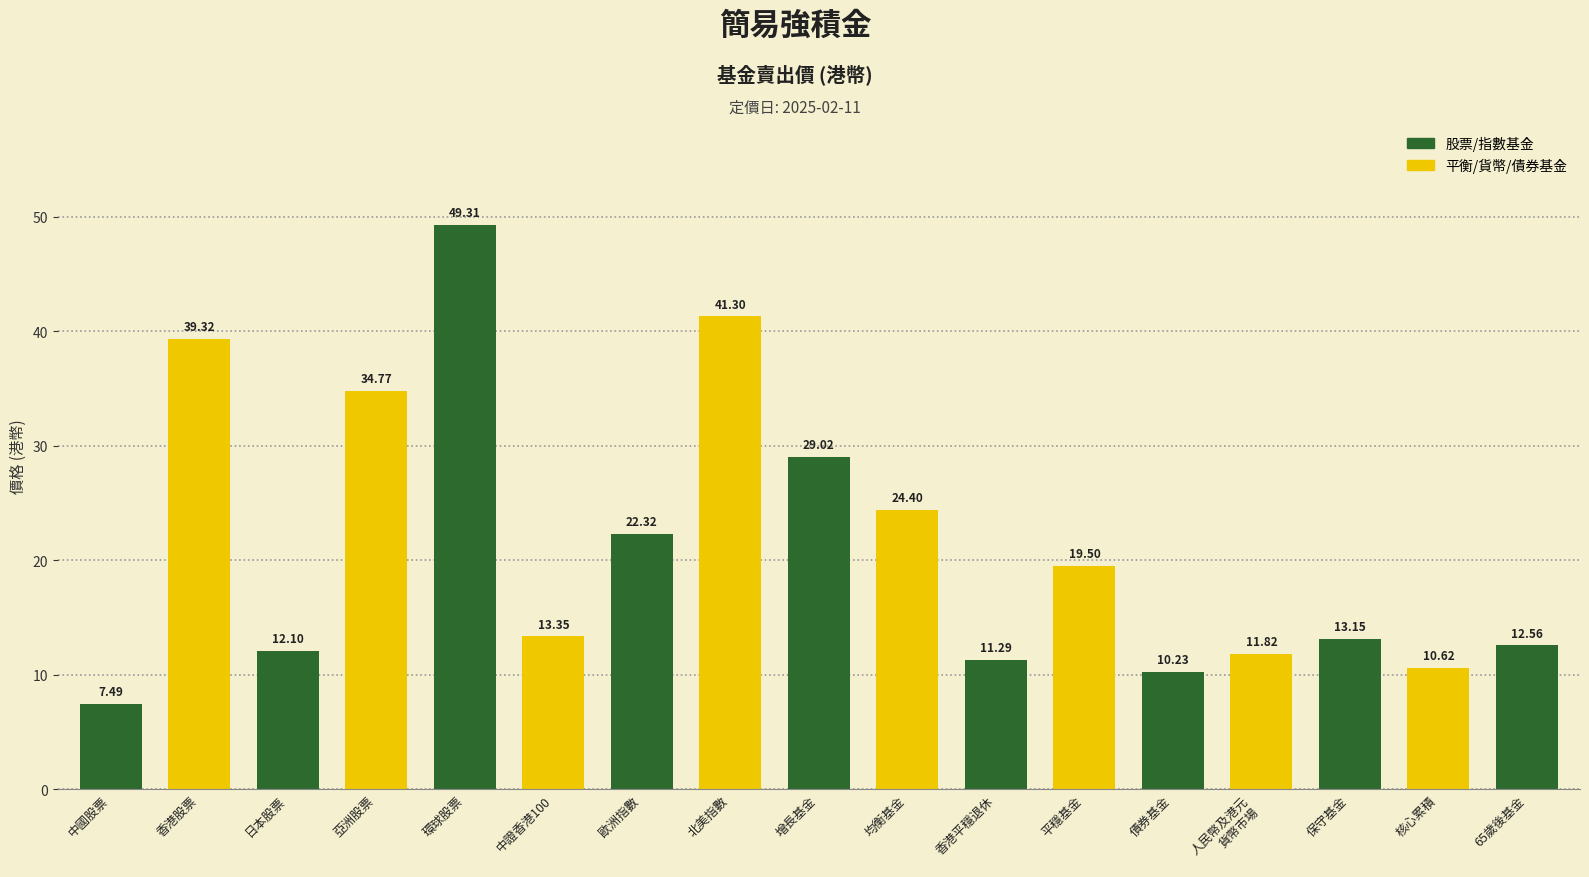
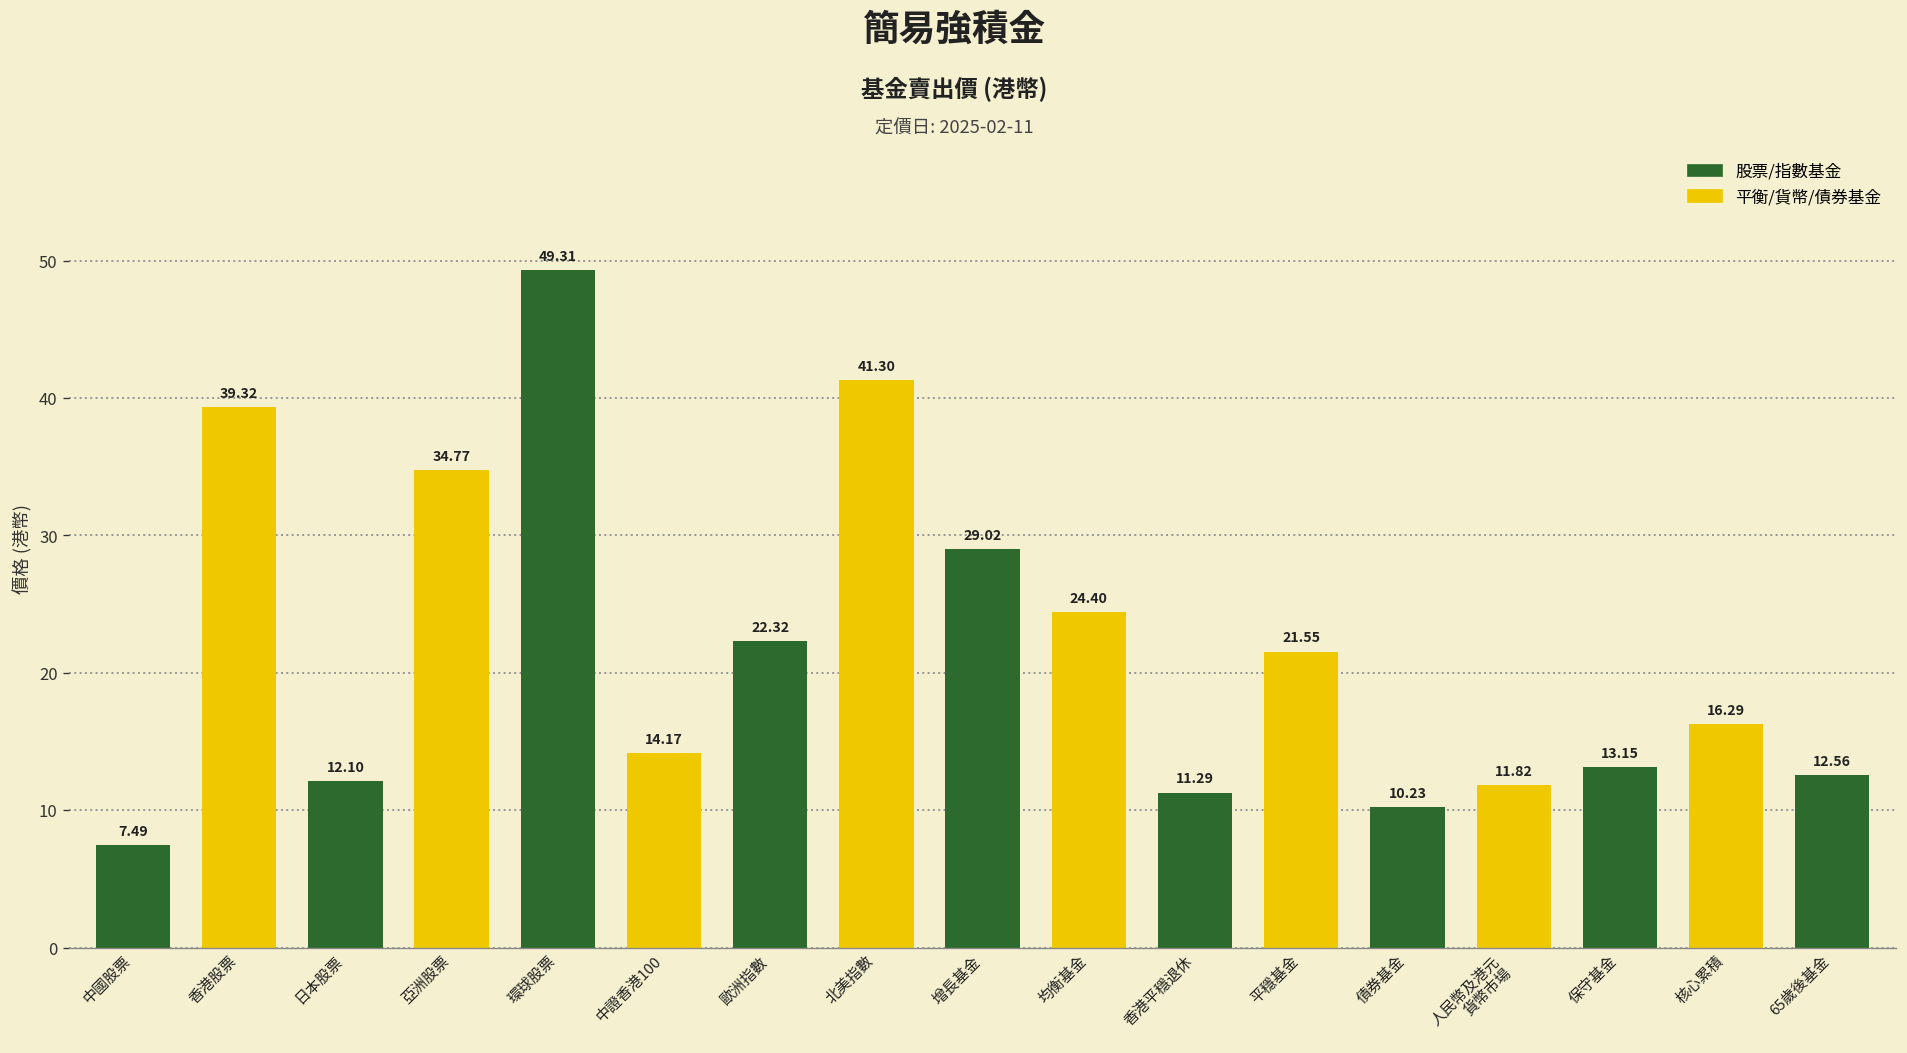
中證香港100: 13.35 -> 14.17
平穩基金: 19.50 -> 21.55
核心累積: 10.62 -> 16.29
